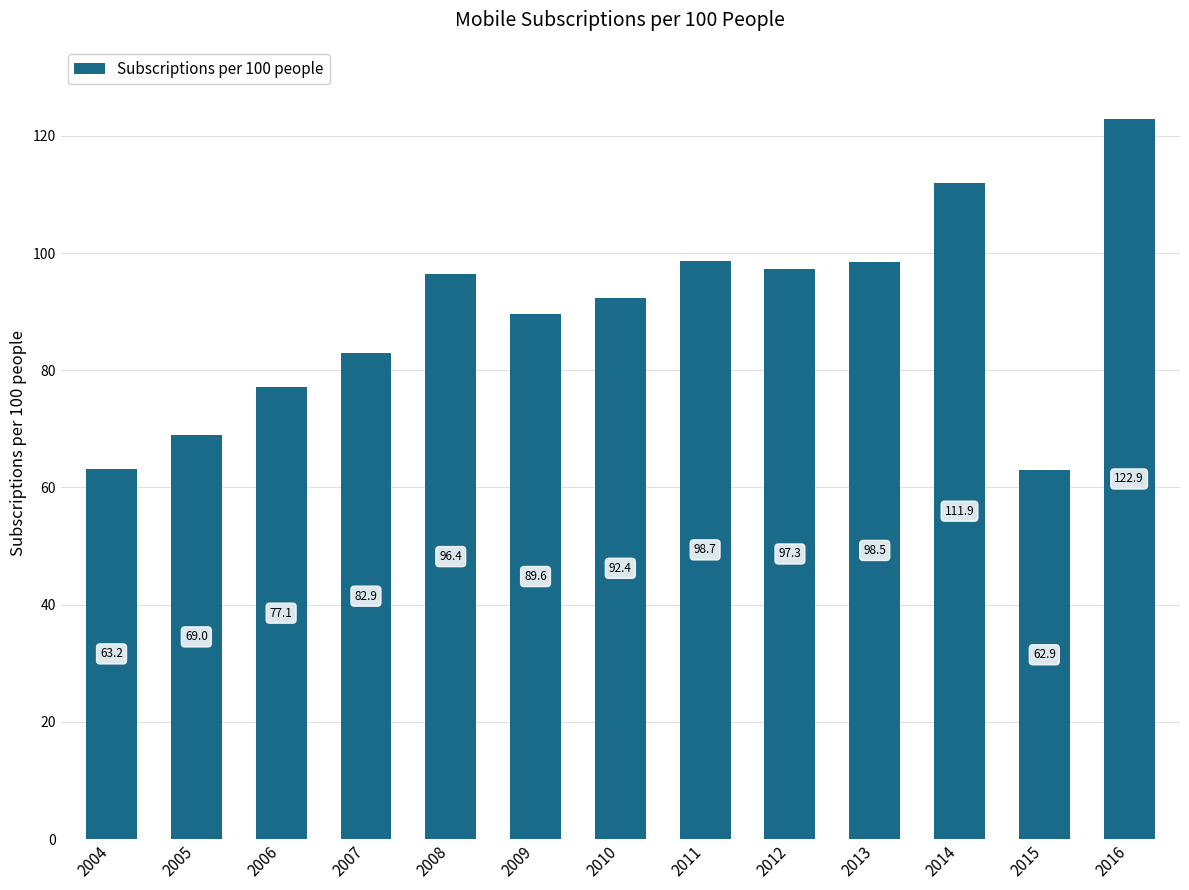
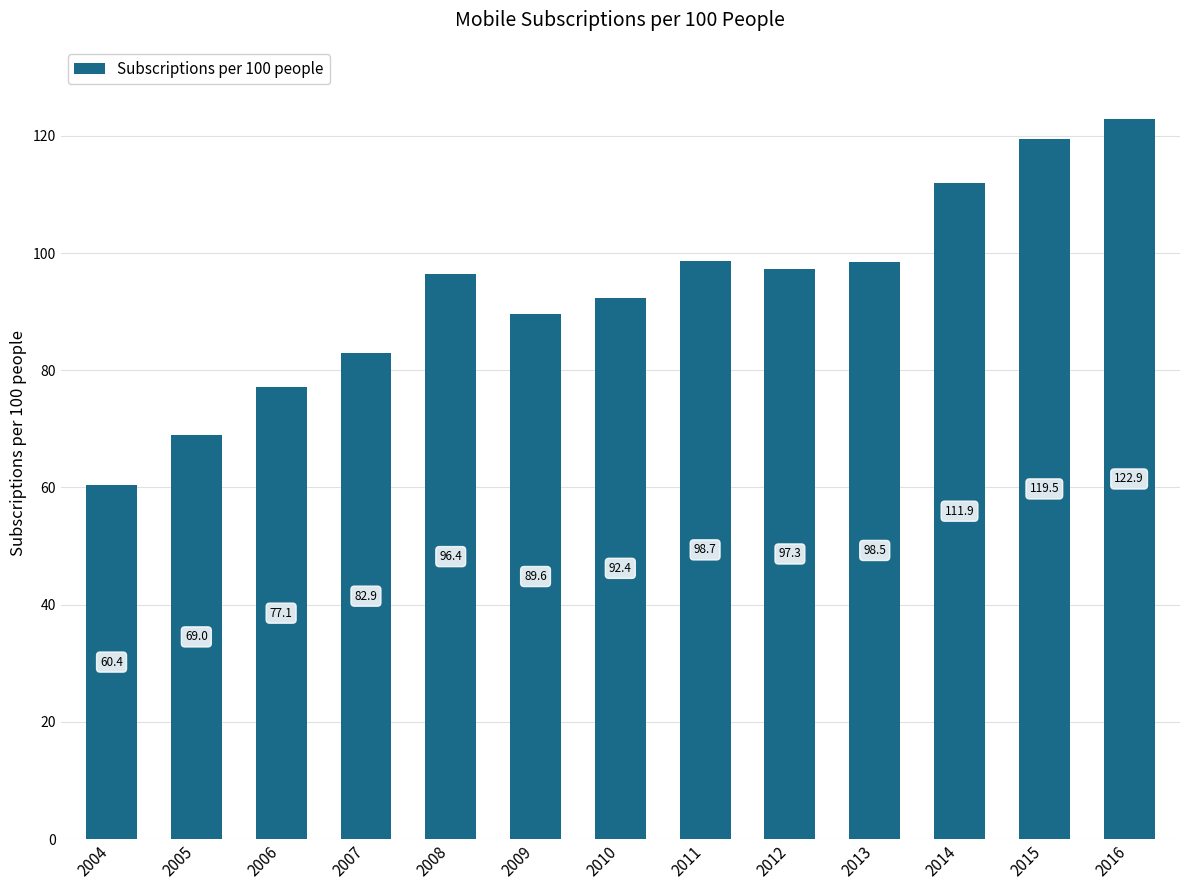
2004: 63.2 -> 60.4
2015: 62.9 -> 119.5
